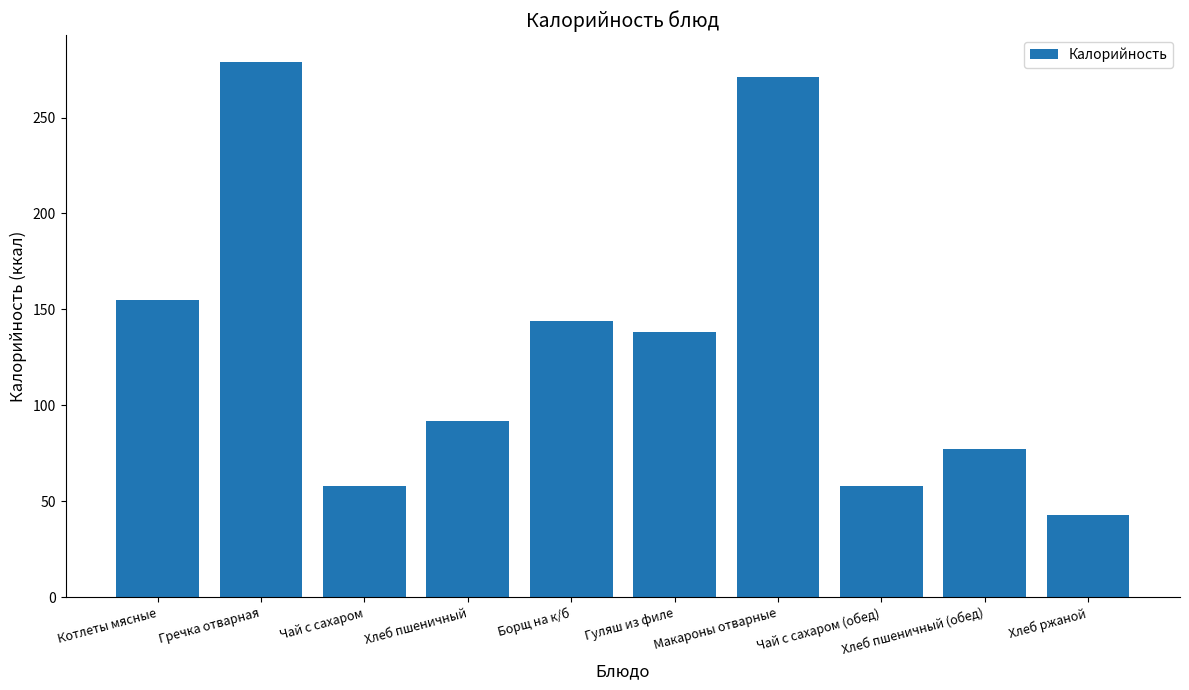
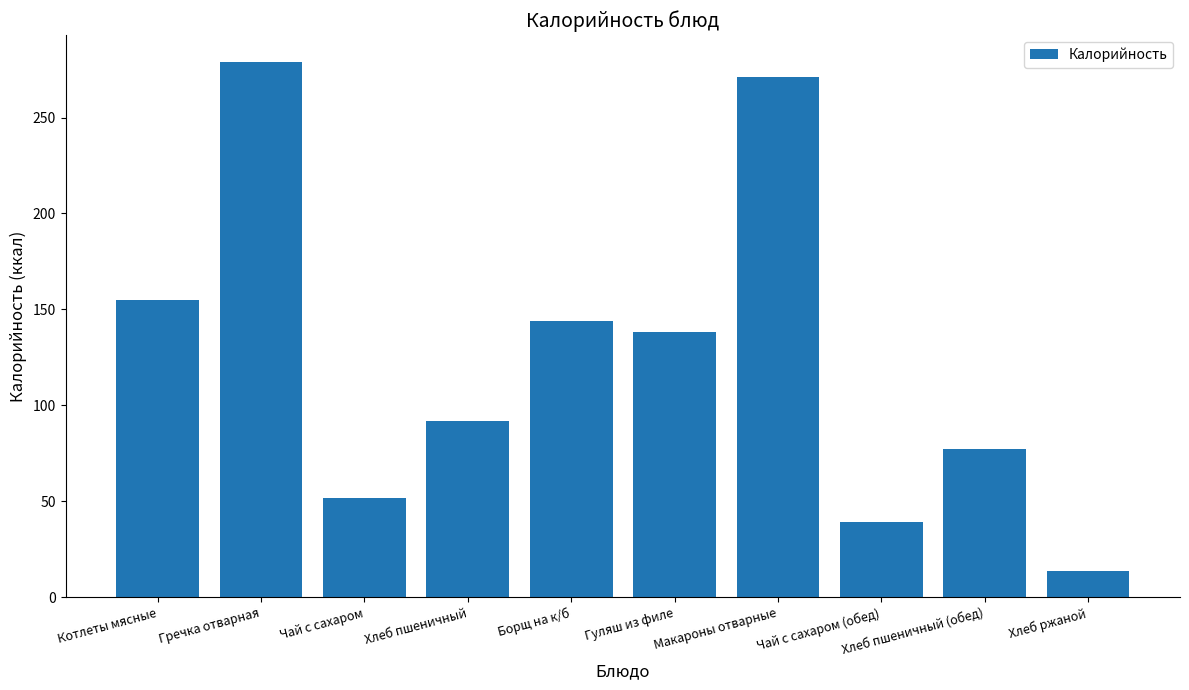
Чай с сахаром: 58 -> 52
Чай с сахаром (обед): 58 -> 39
Хлеб ржаной: 43 -> 14
